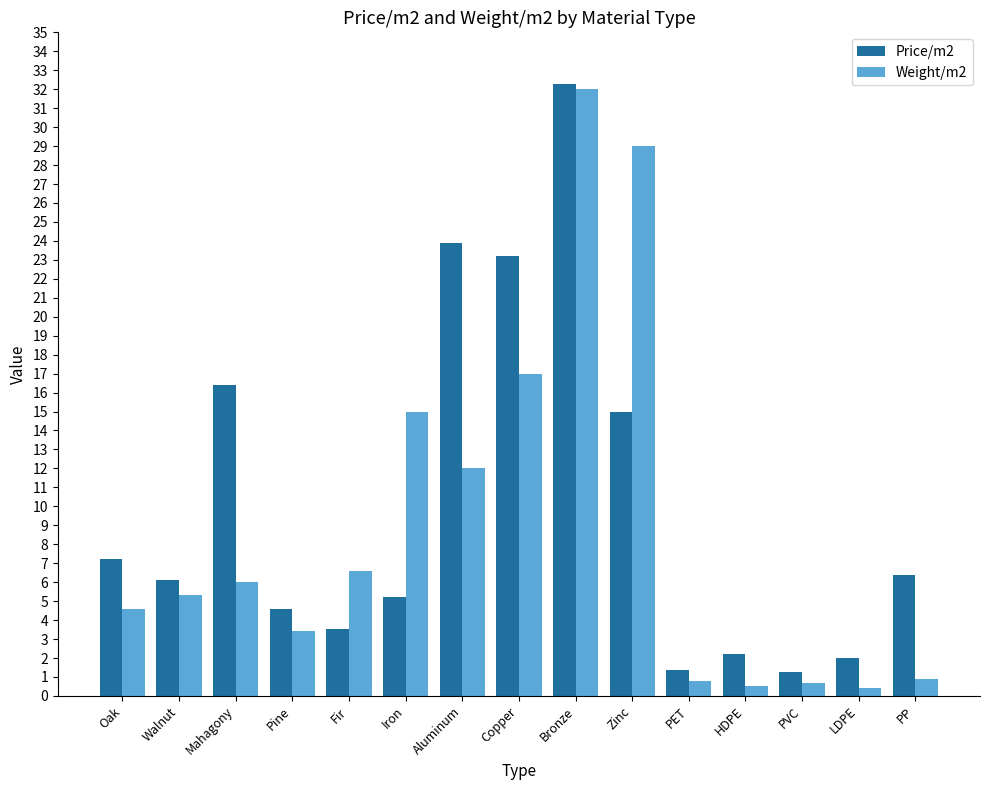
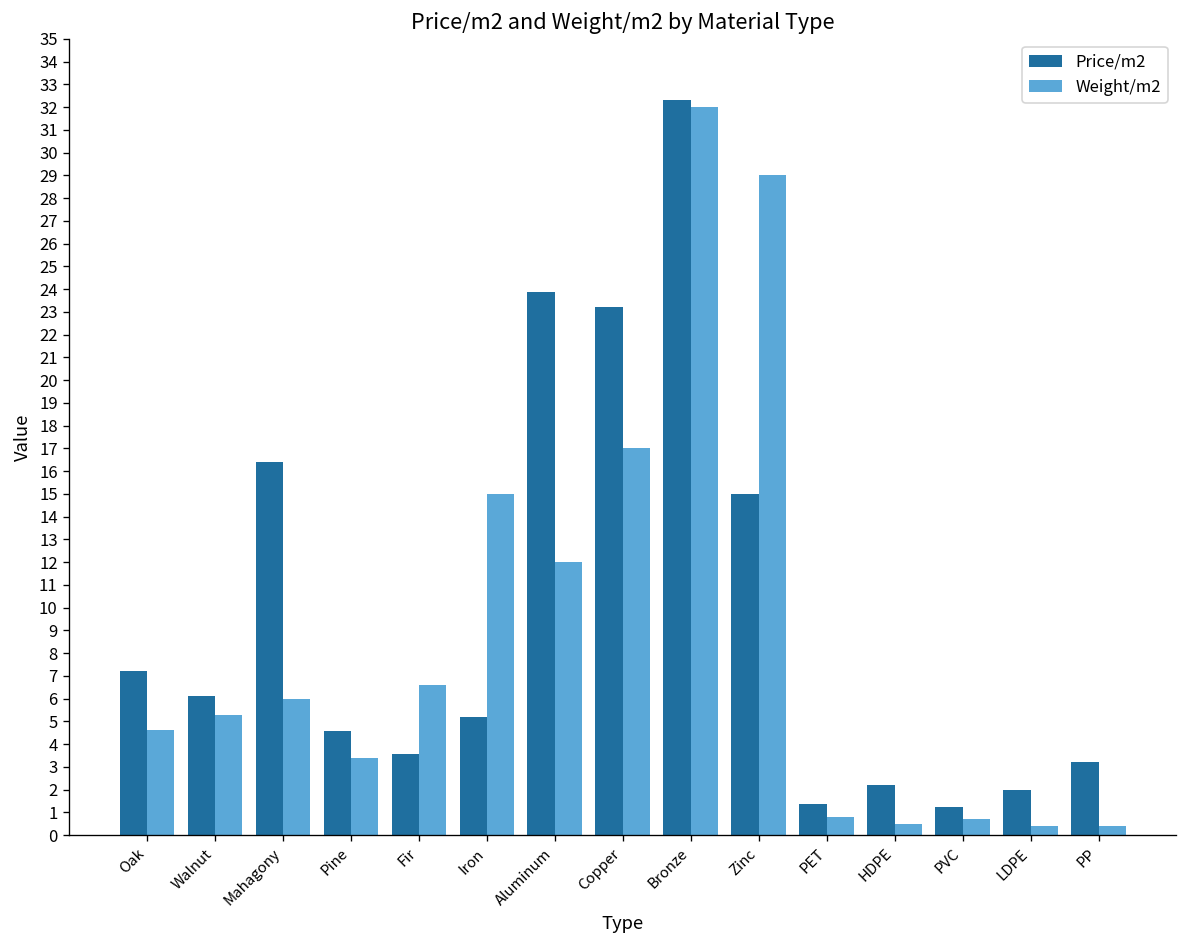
Price/m2, PP: 6.4 -> 3.2
Weight/m2, PP: 0.9 -> 0.4
